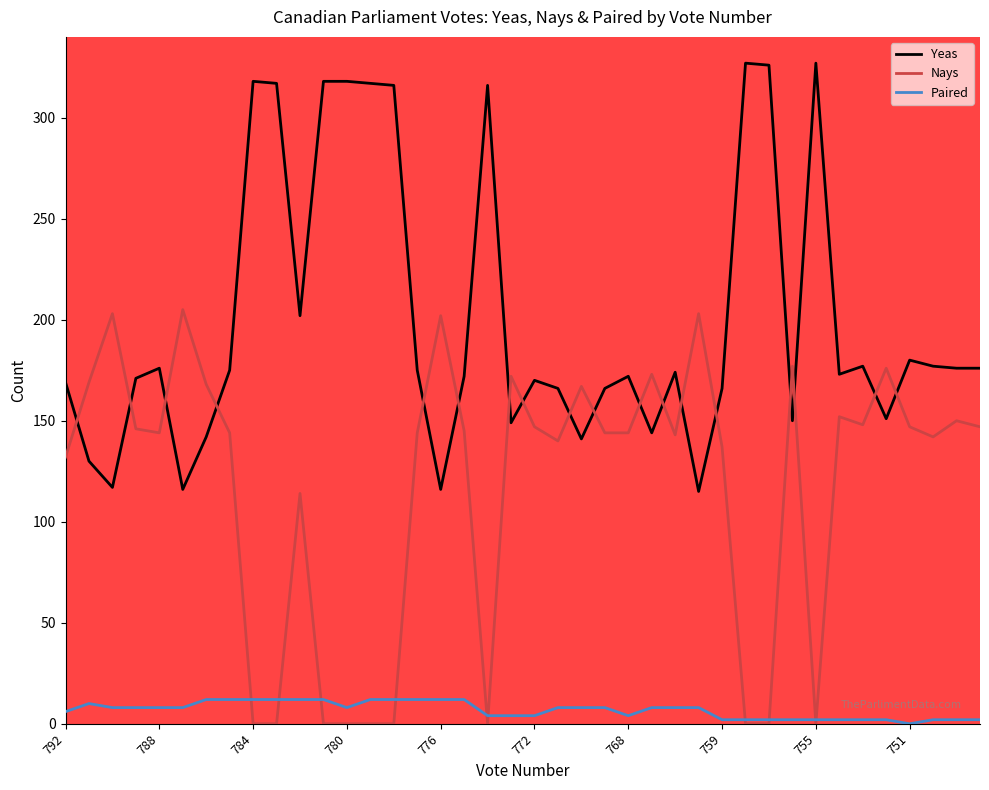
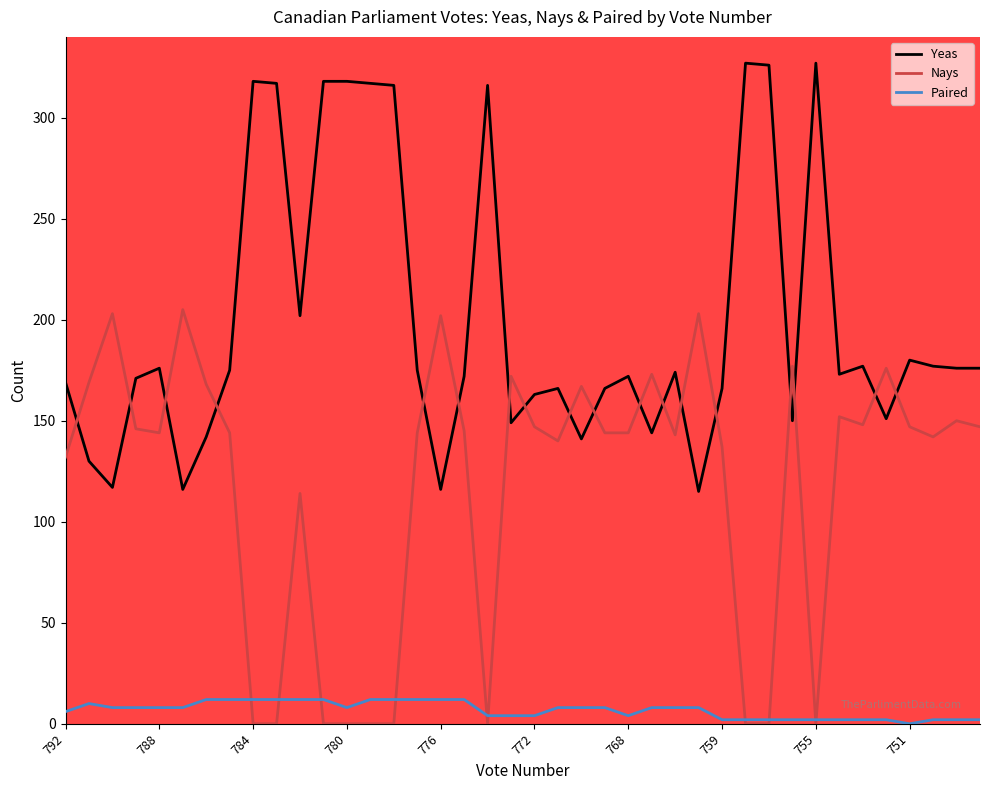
Yeas, 772: 170 -> 163
